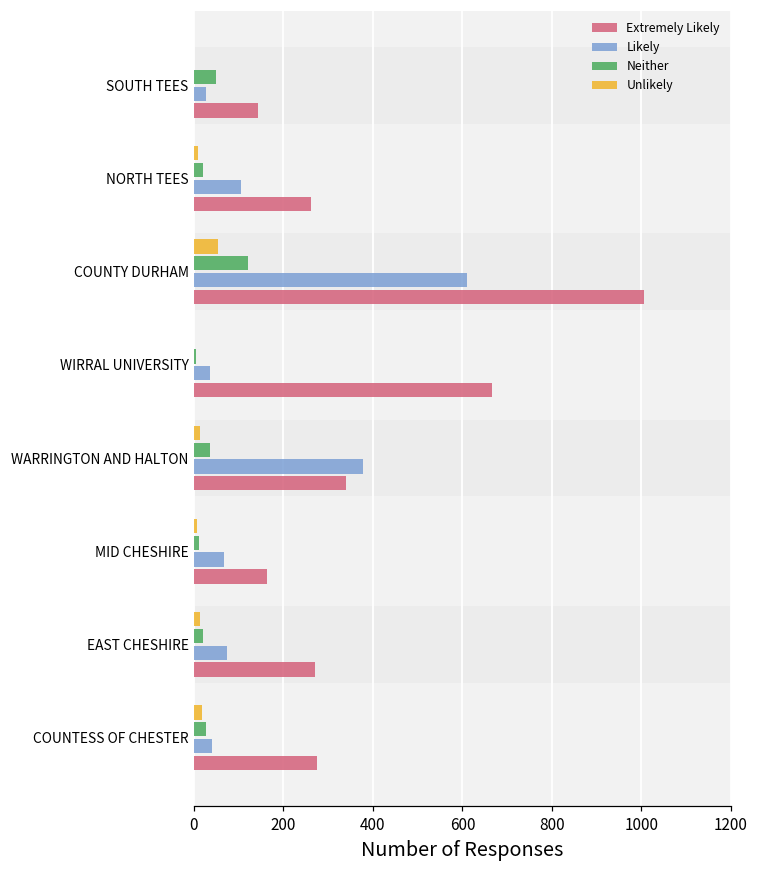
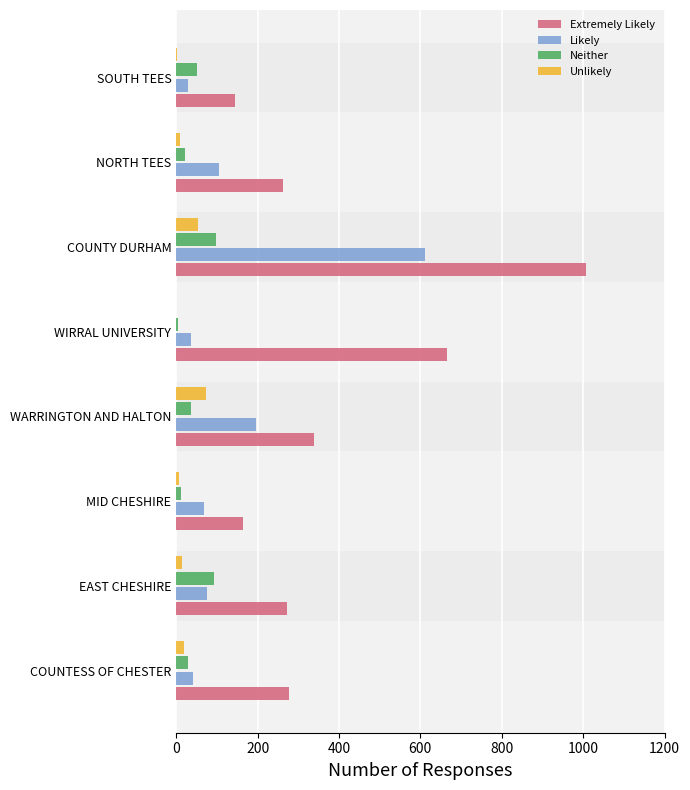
Neither, COUNTY DURHAM: 120 -> 100
Unlikely, WARRINGTON AND HALTON: 10 -> 70
Likely, WARRINGTON AND HALTON: 380 -> 200
Neither, EAST CHESHIRE: 20 -> 90
